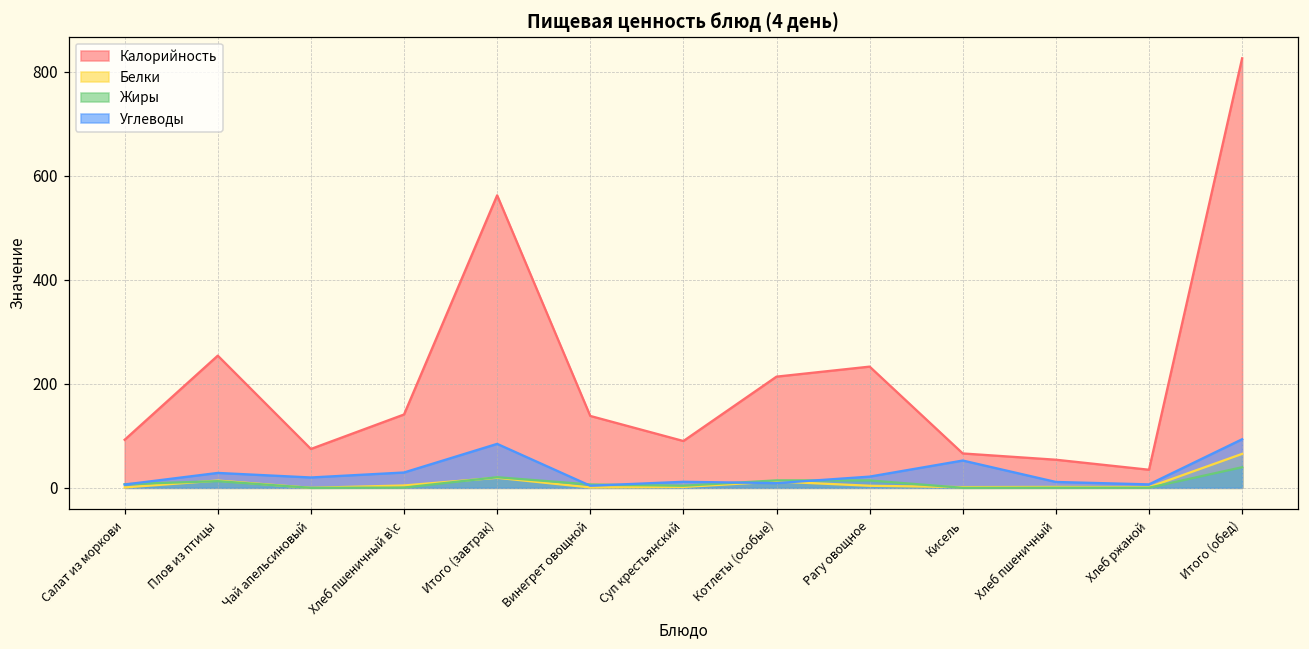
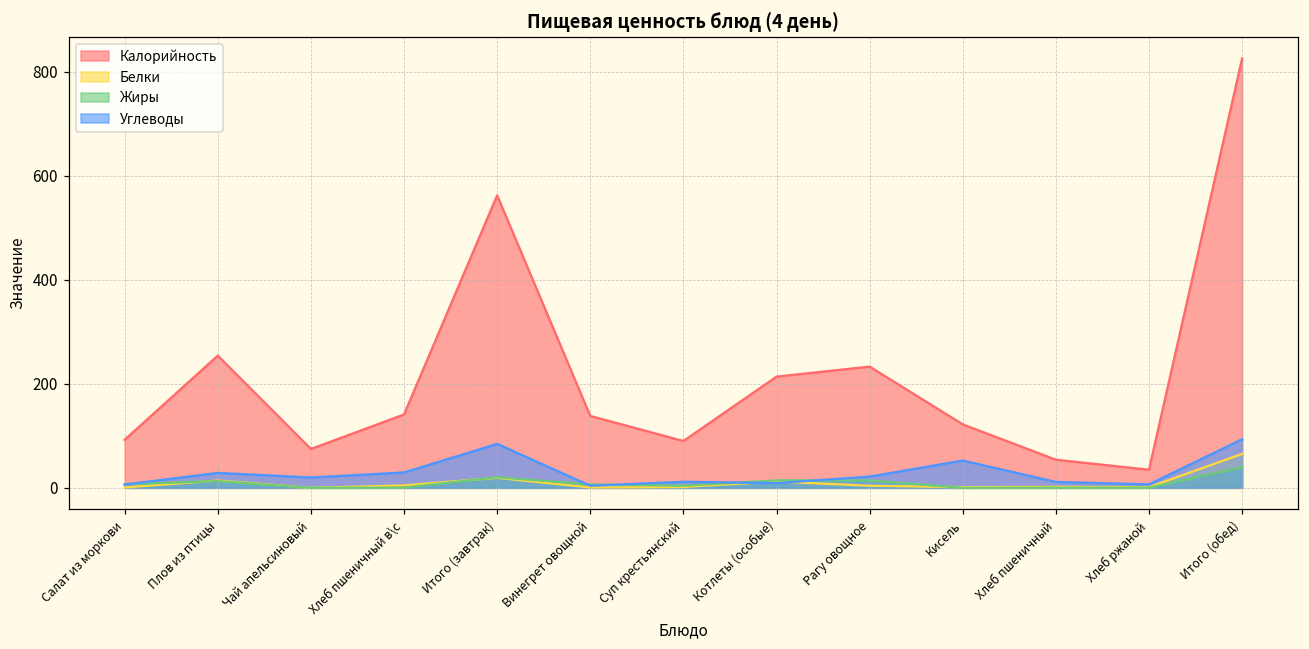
Калорийность, Кисель: 70 -> 120
